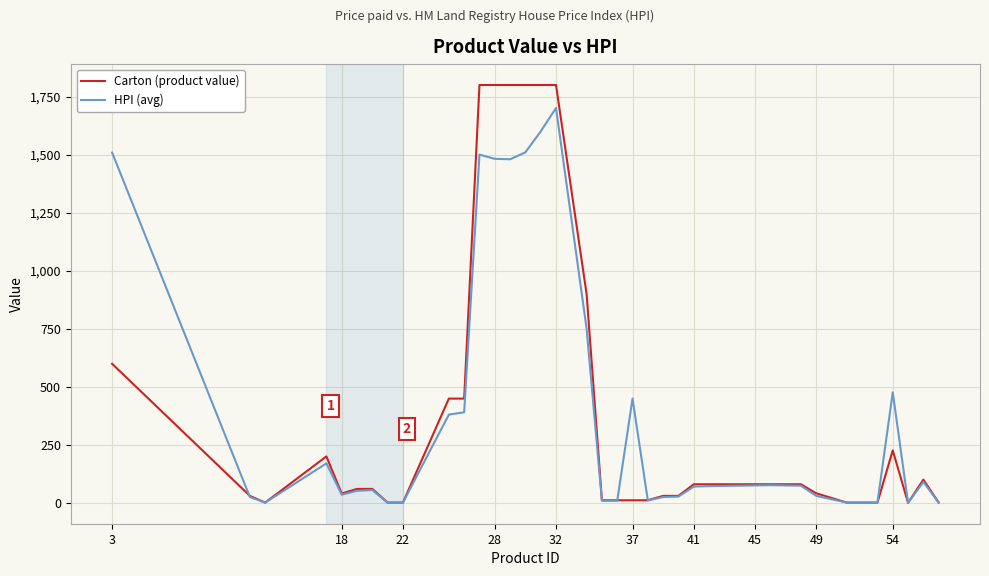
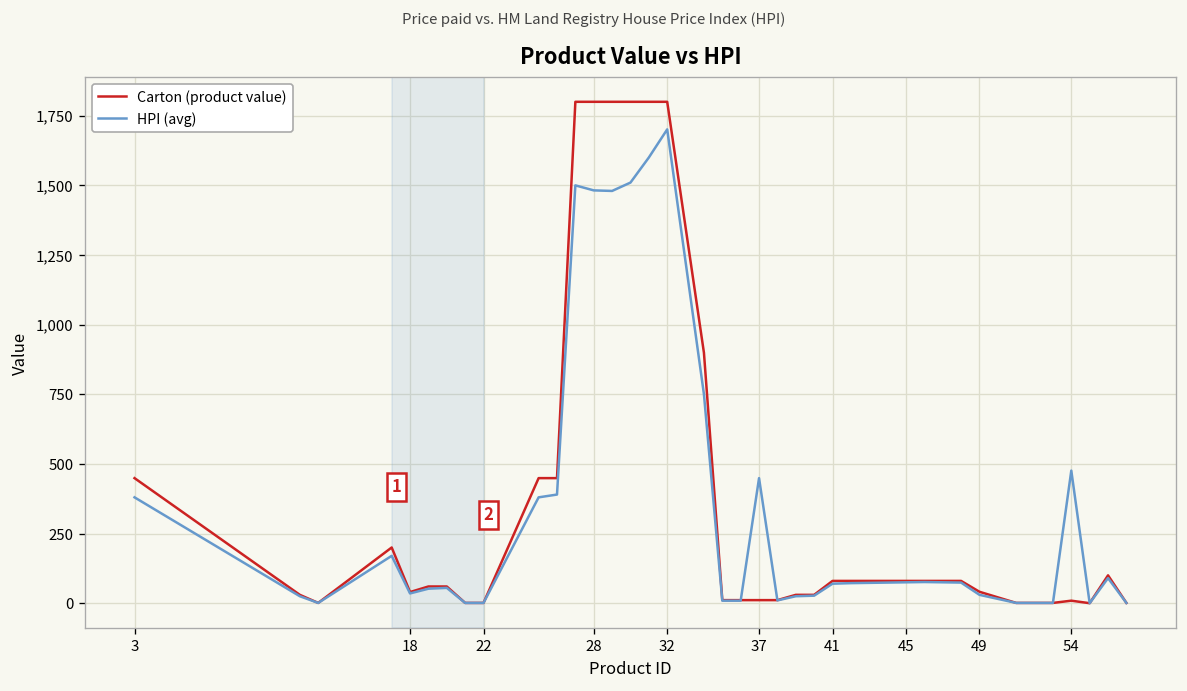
Carton (product value), 3: 600 -> 450
HPI (avg), 3: 1,510 -> 380
Carton (product value), 54: 230 -> 10
